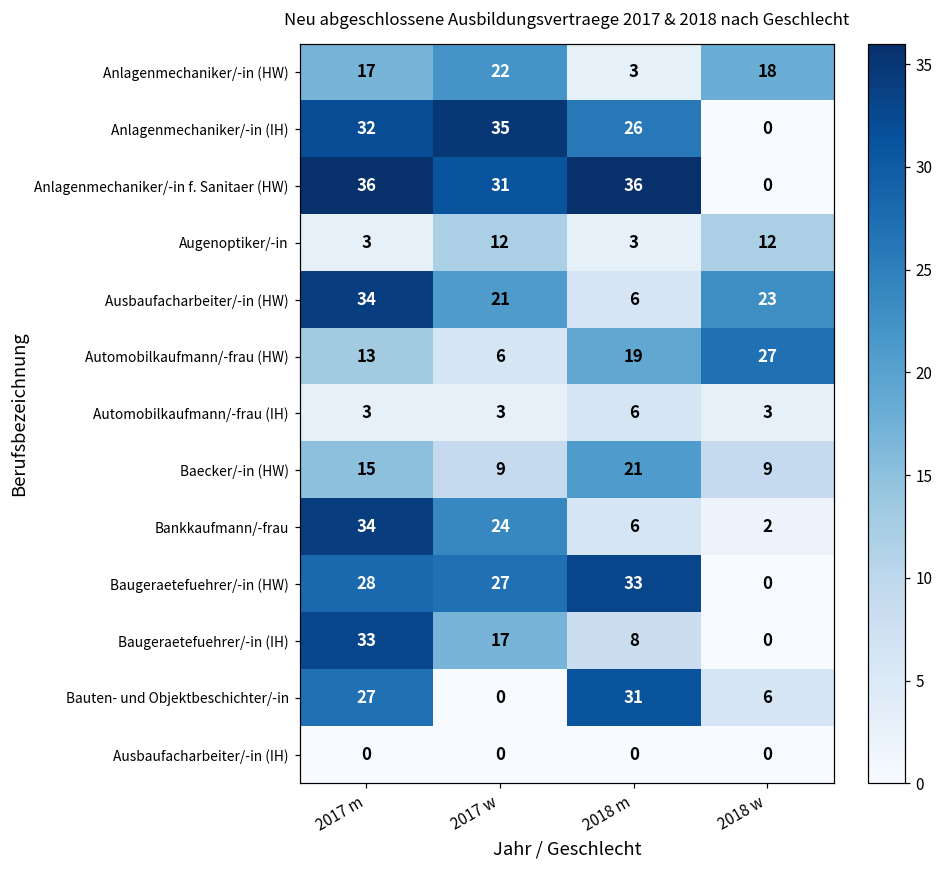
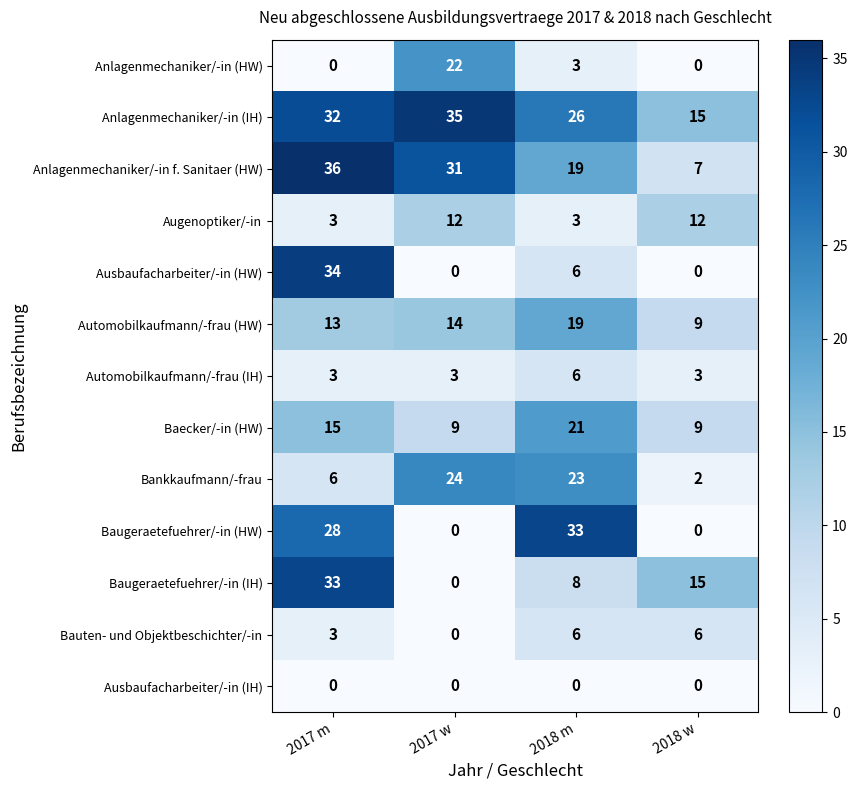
Anlagenmechaniker/-in (HW), 2017 m: 17 -> 0
Anlagenmechaniker/-in (HW), 2018 w: 18 -> 0
Anlagenmechaniker/-in (IH), 2018 w: 0 -> 15
Anlagenmechaniker/-in f. Sanitaer (HW), 2018 m: 36 -> 19
Anlagenmechaniker/-in f. Sanitaer (HW), 2018 w: 0 -> 7
Ausbaufacharbeiter/-in (HW), 2017 w: 21 -> 0
Ausbaufacharbeiter/-in (HW), 2018 w: 23 -> 0
Automobilkaufmann/-frau (HW), 2017 w: 6 -> 14
Automobilkaufmann/-frau (HW), 2018 w: 27 -> 9
Bankkaufmann/-frau, 2017 m: 34 -> 6
Bankkaufmann/-frau, 2018 m: 6 -> 23
Baugeraetefuehrer/-in (HW), 2017 w: 27 -> 0
Baugeraetefuehrer/-in (IH), 2017 w: 17 -> 0
Baugeraetefuehrer/-in (IH), 2018 w: 0 -> 15
Bauten- und Objektbeschichter/-in, 2017 m: 27 -> 3
Bauten- und Objektbeschichter/-in, 2018 m: 31 -> 6
